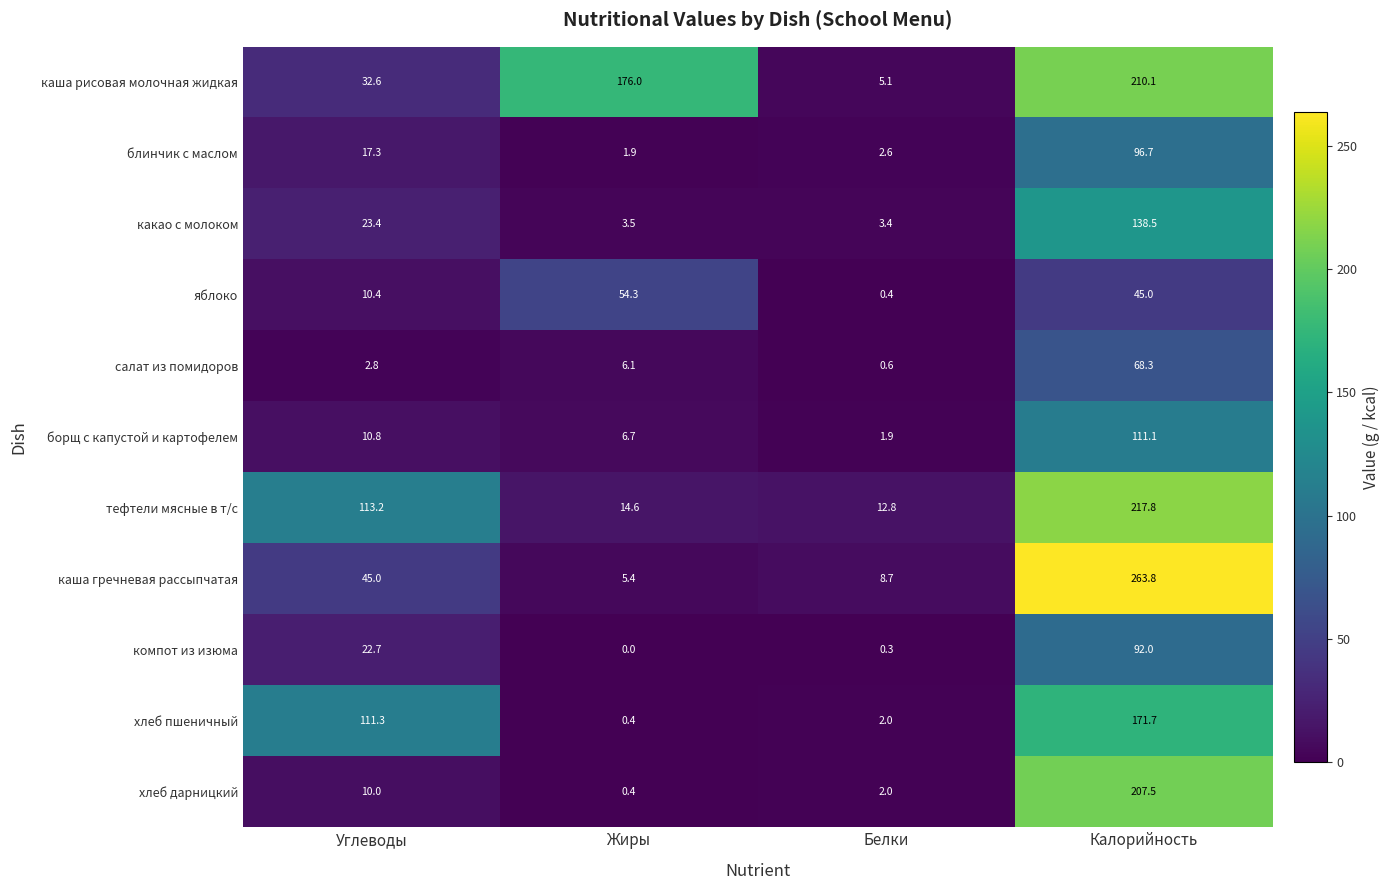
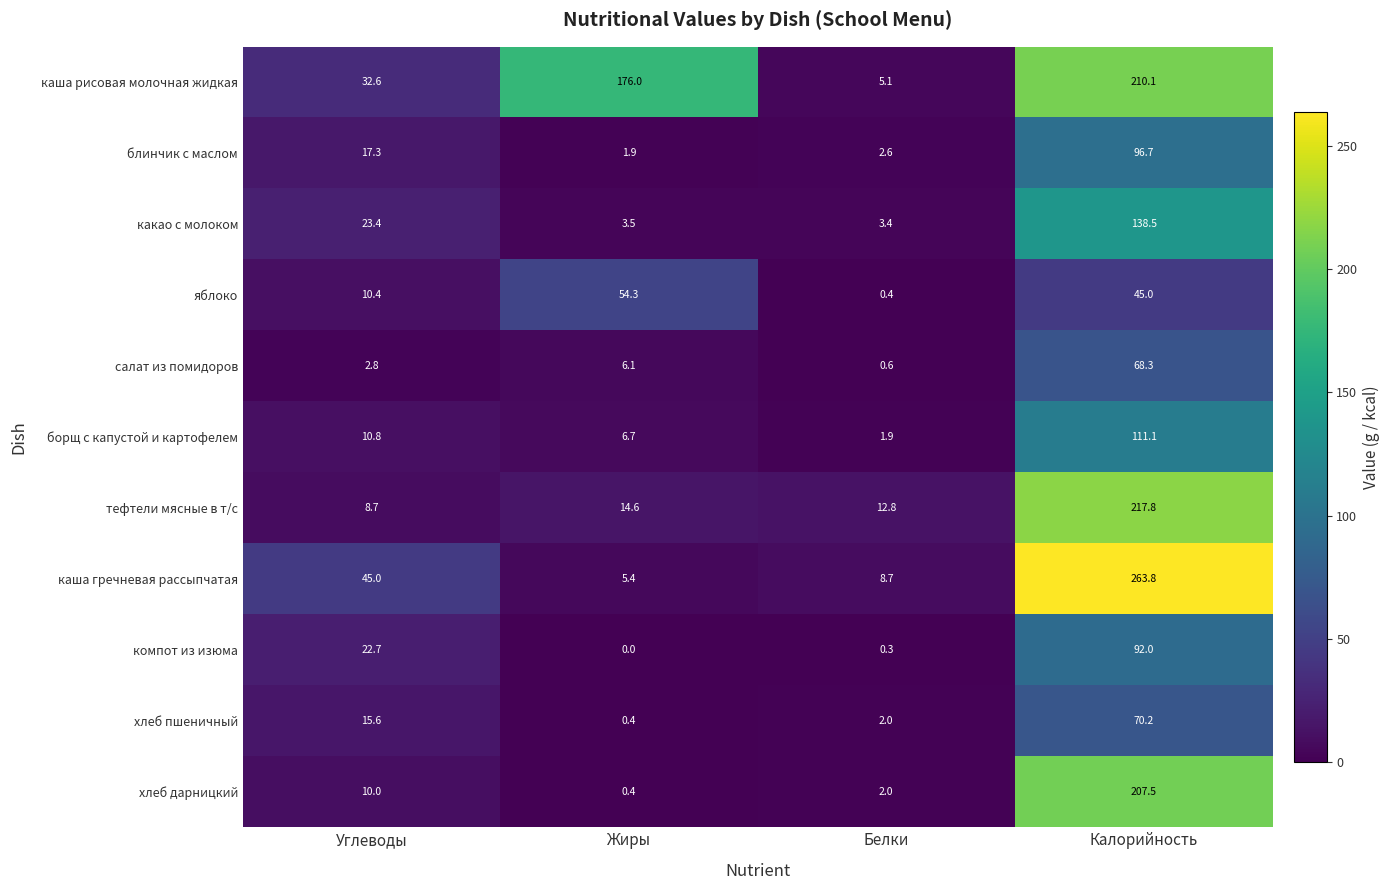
тефтели мясные в т/с, Углеводы: 113.2 -> 8.7
хлеб пшеничный, Углеводы: 111.3 -> 15.6
хлеб пшеничный, Калорийность: 171.7 -> 70.2
